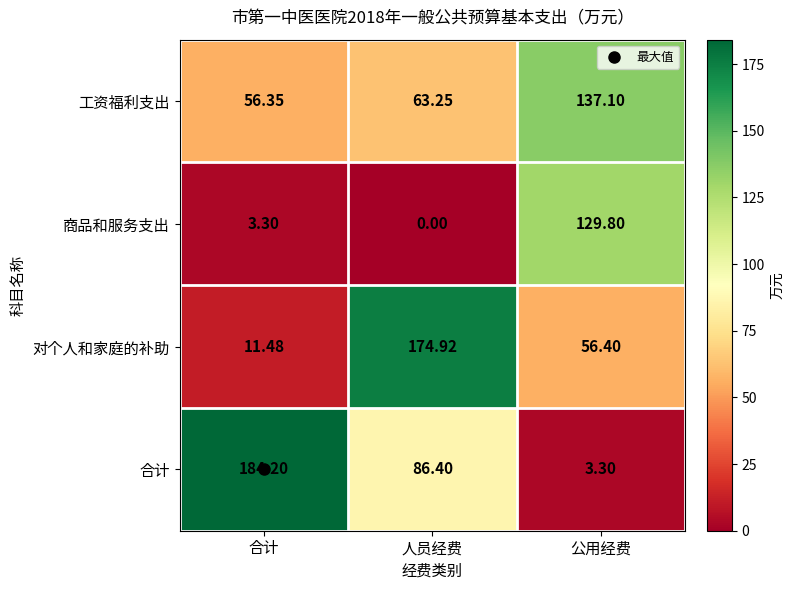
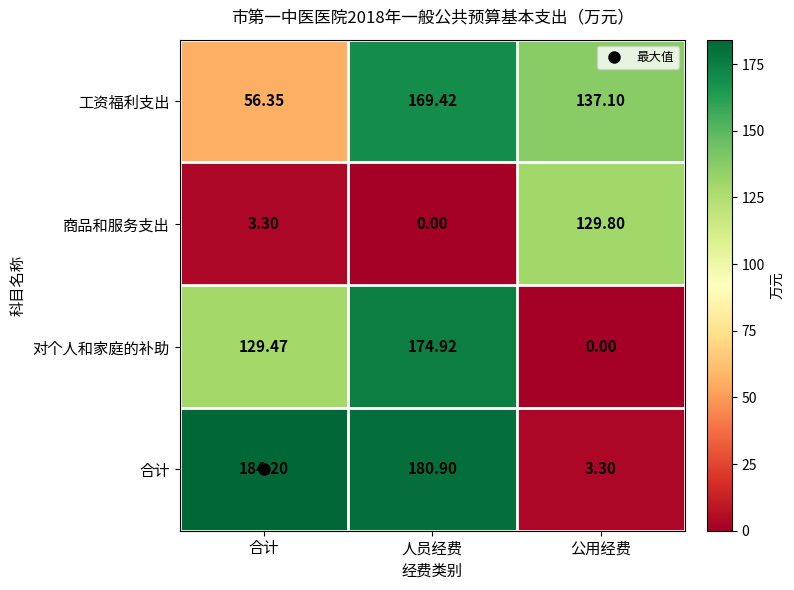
工资福利支出, 人员经费: 63.25 -> 169.42
对个人和家庭的补助, 合计: 11.48 -> 129.47
对个人和家庭的补助, 公用经费: 56.40 -> 0.00
合计, 人员经费: 86.40 -> 180.90
